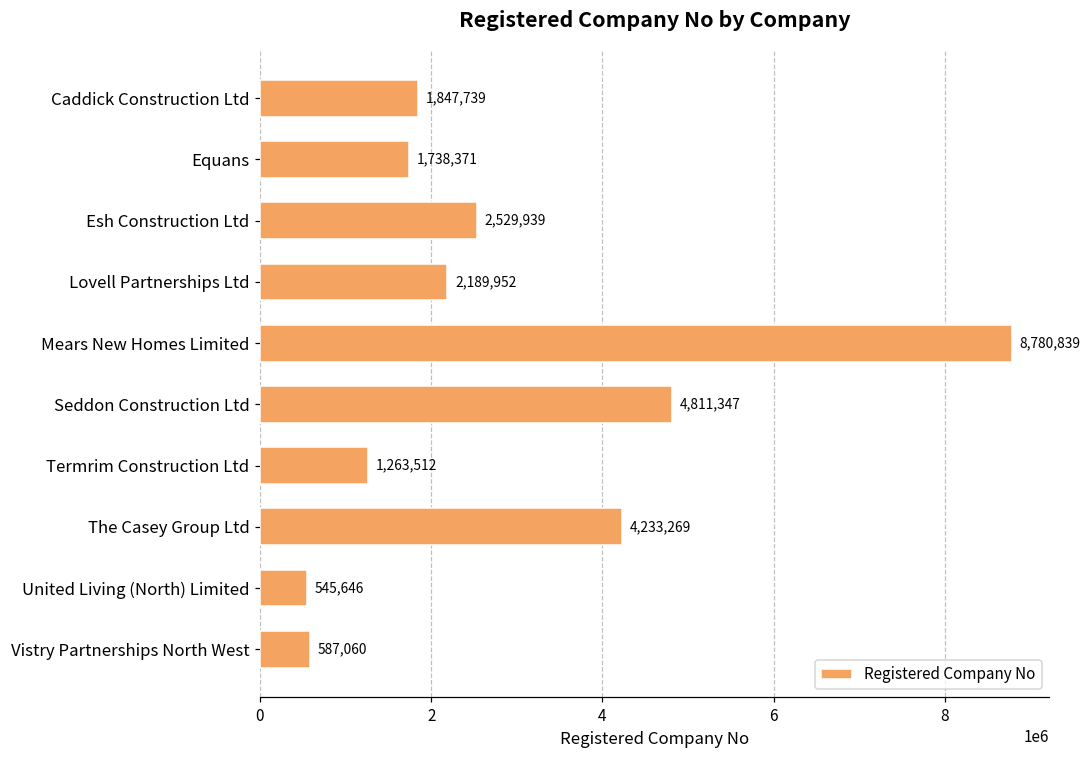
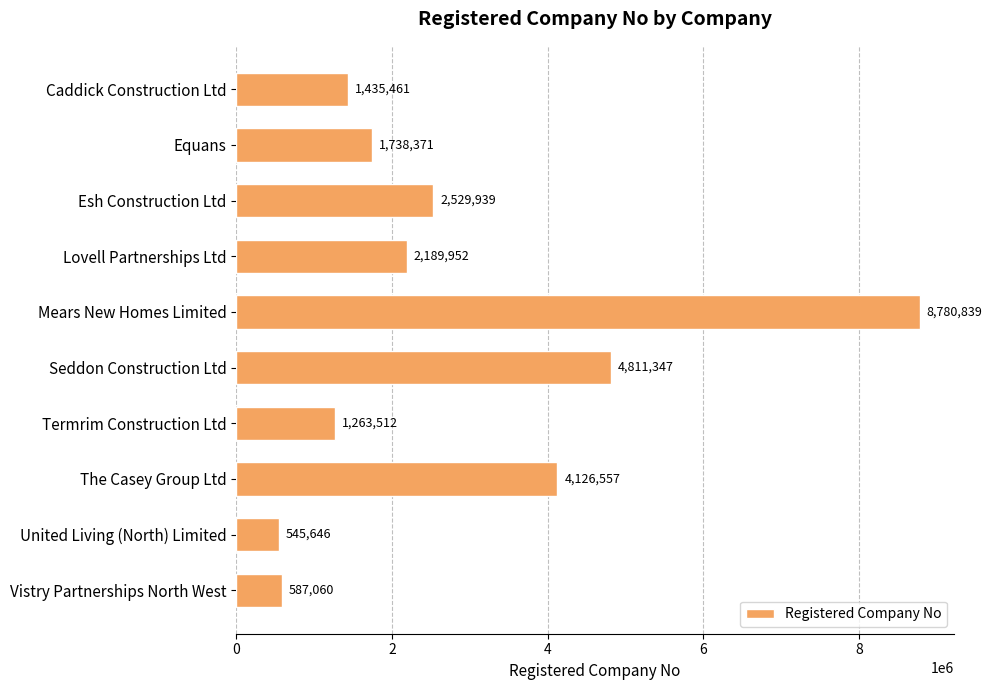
Caddick Construction Ltd: 1,847,739 -> 1,435,461
The Casey Group Ltd: 4,233,269 -> 4,126,557
